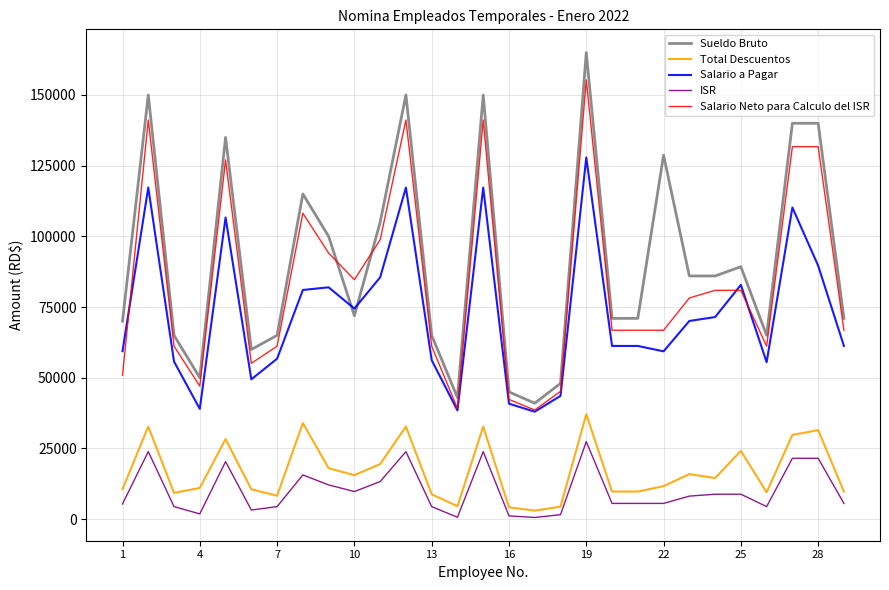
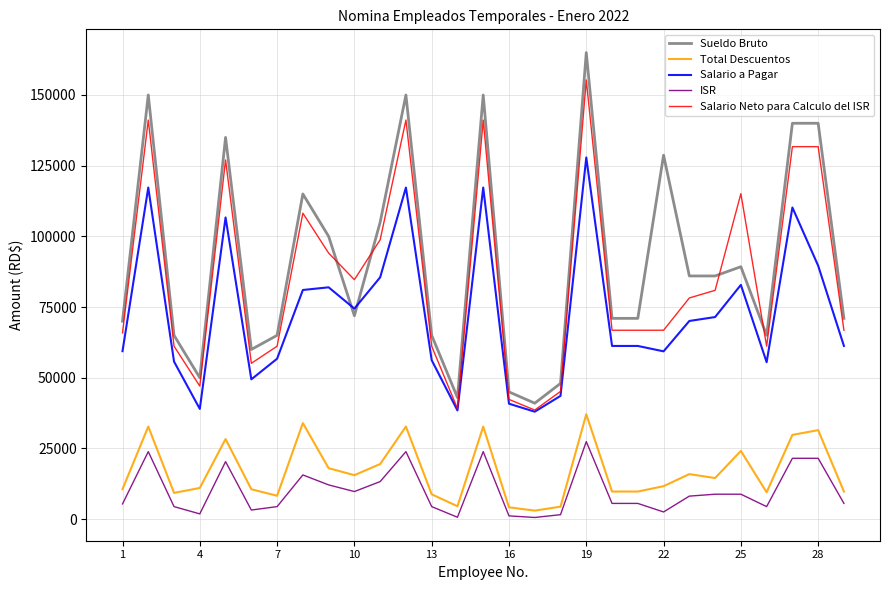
Salario Neto para Calculo del ISR, 1: 51000 -> 66000
ISR, 22: 6000 -> 3000
Salario Neto para Calculo del ISR, 25: 81000 -> 115000
